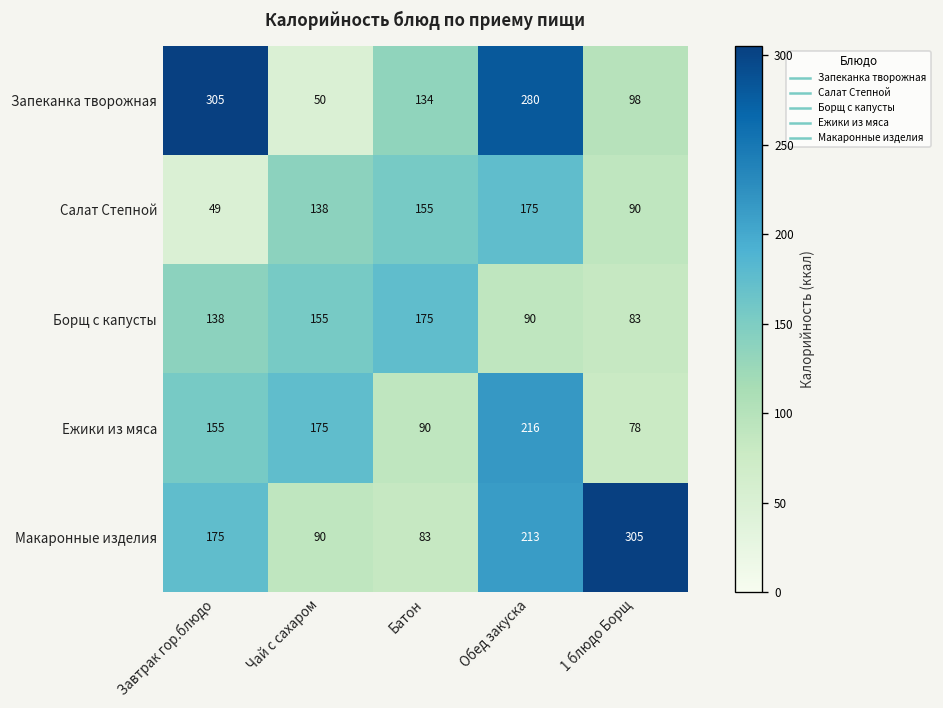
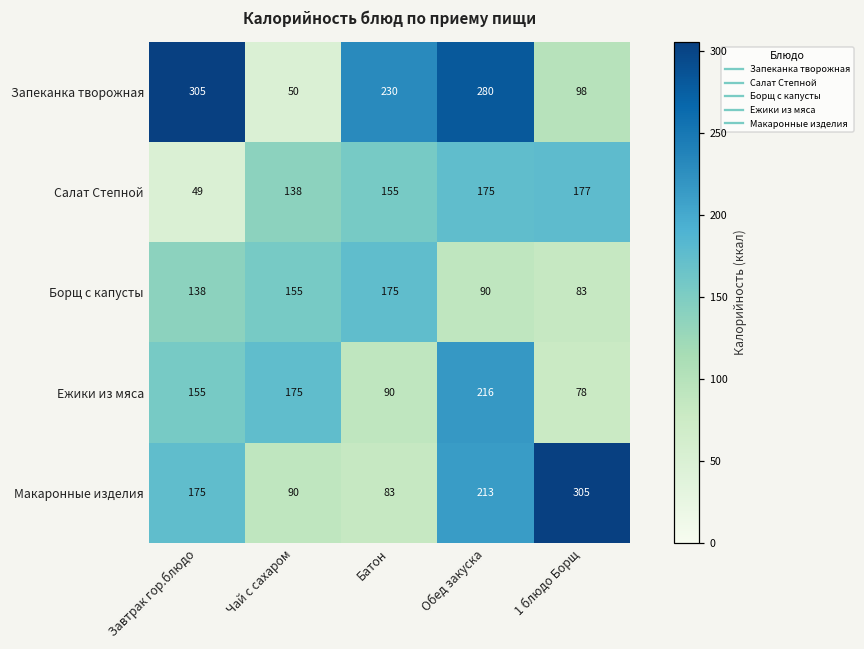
Запеканка творожная, Батон: 134 -> 230
Салат Степной, 1 блюдо Борщ: 90 -> 177
